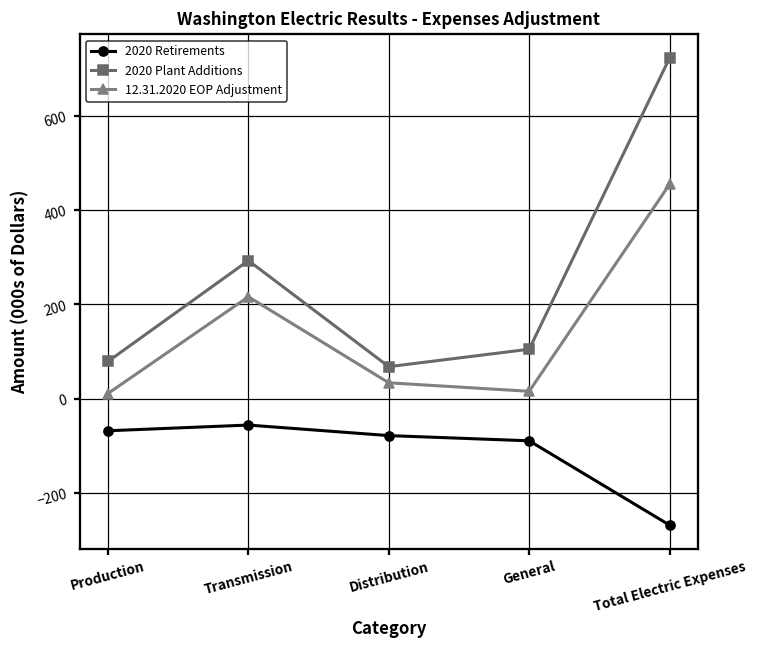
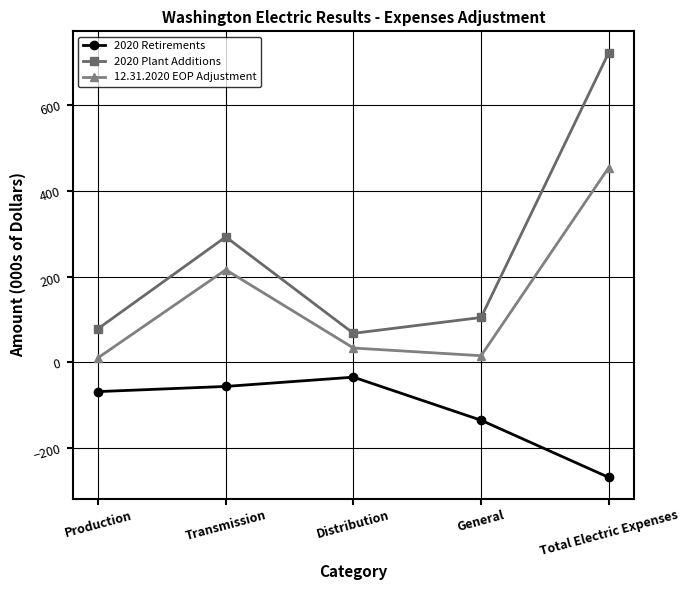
2020 Retirements, Distribution: -80 -> -30
2020 Retirements, General: -90 -> -130
